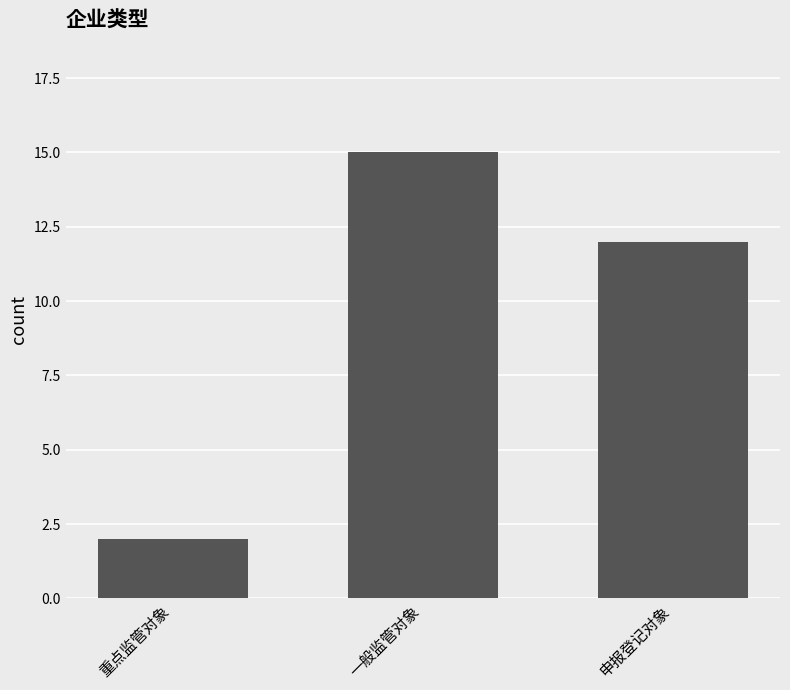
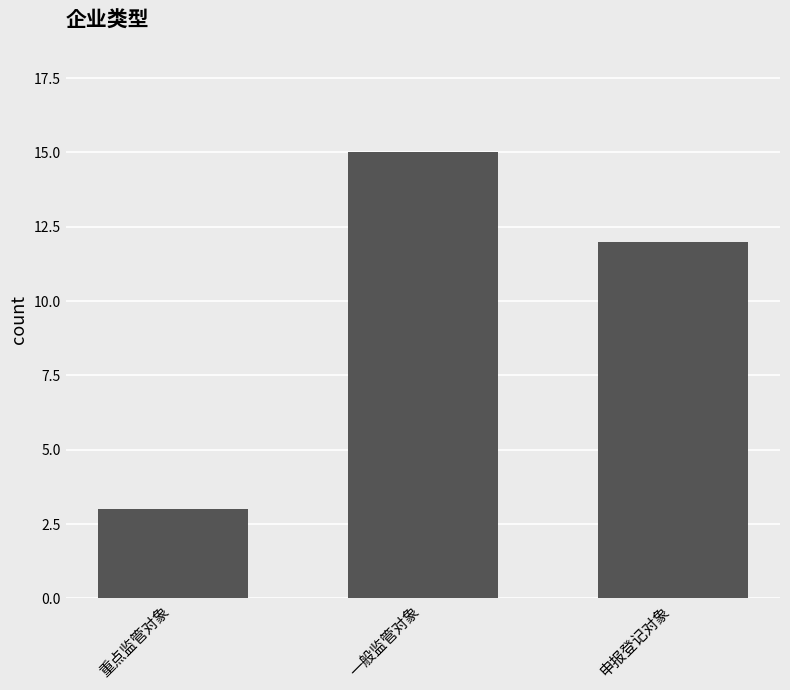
重点监管对象: 2 -> 3
